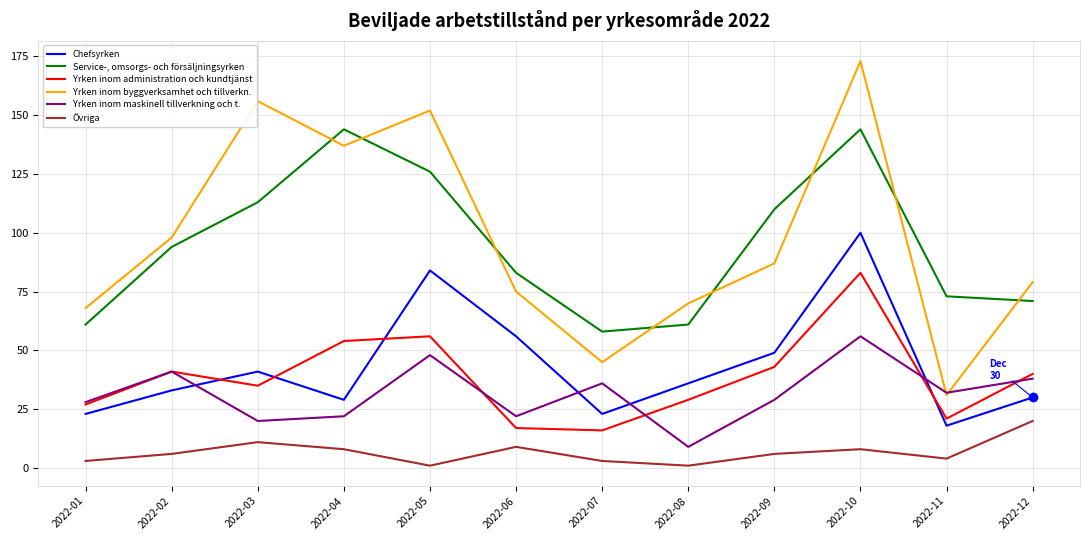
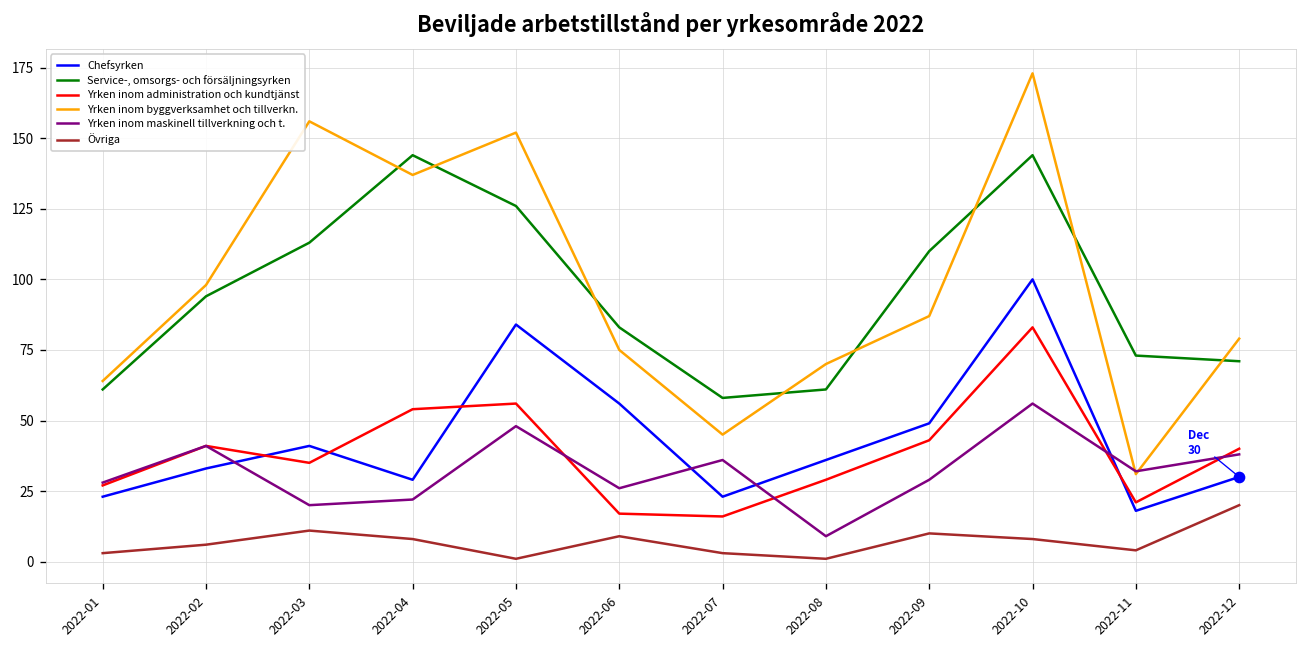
Yrken inom byggverksamhet och tillverkn., 2022-01: 68 -> 64
Yrken inom maskinell tillverkning och t., 2022-06: 22 -> 26
Övriga, 2022-09: 6 -> 10
